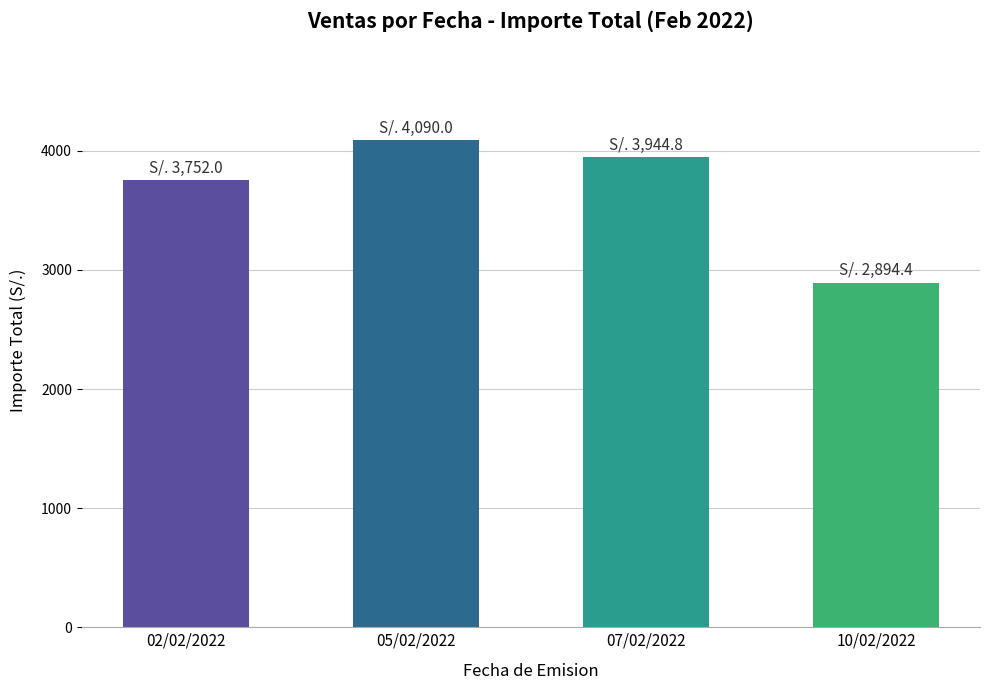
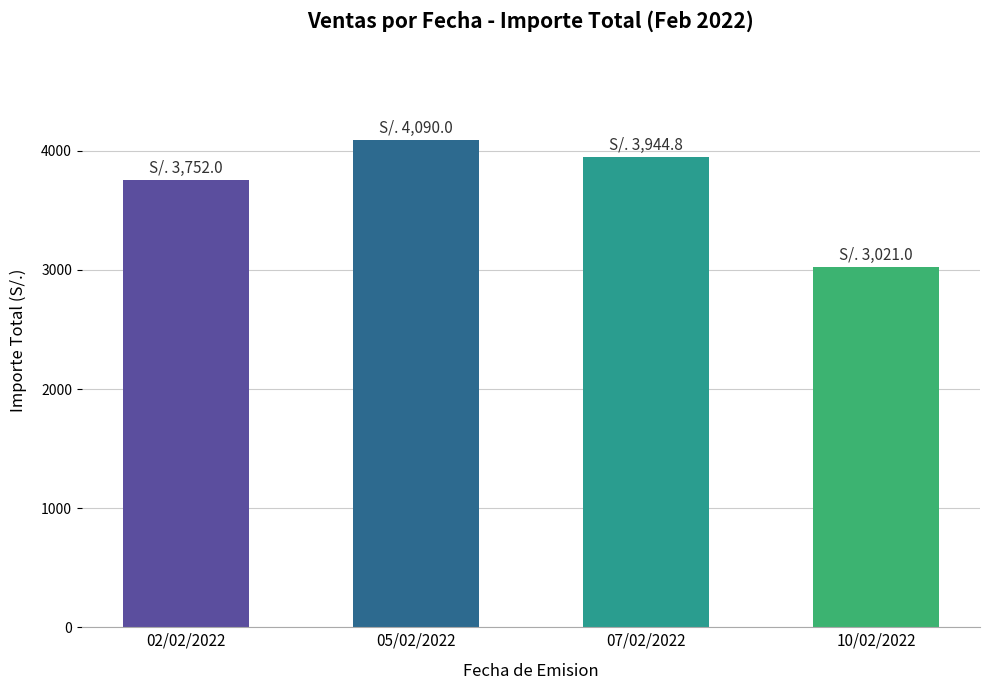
10/02/2022: 2,894.4 -> 3,021.0
